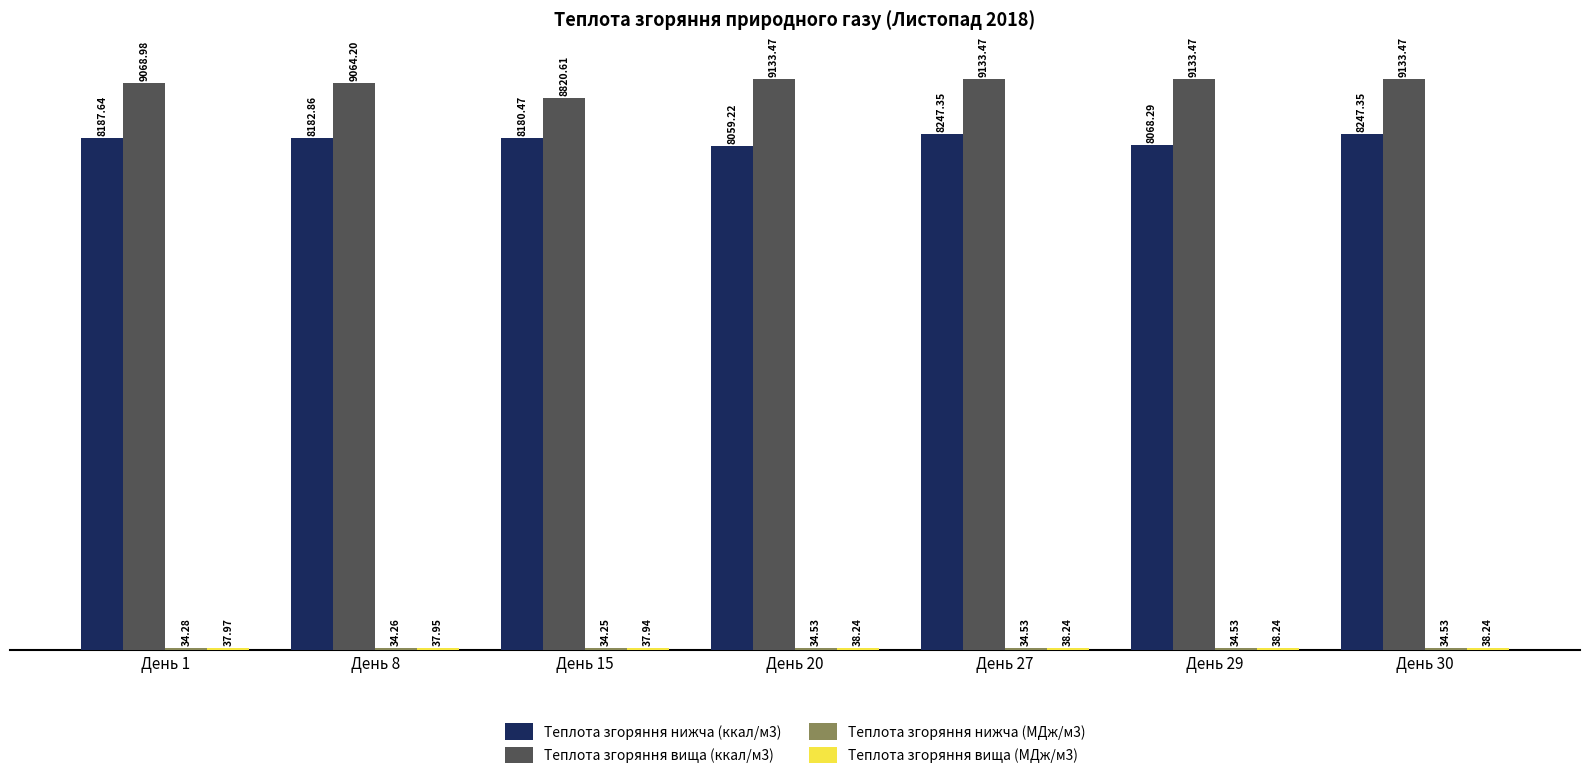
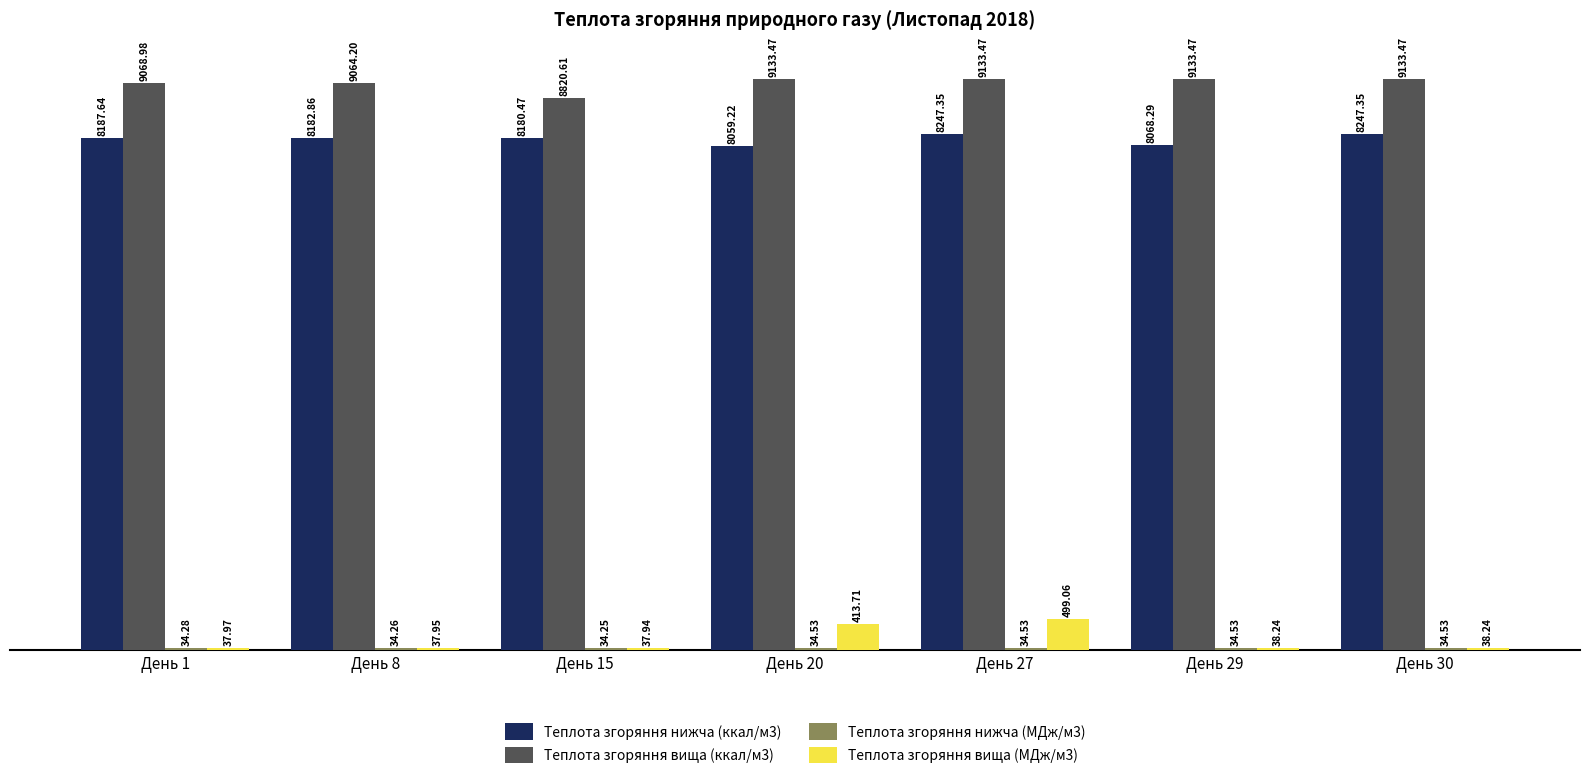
Теплота згоряння вища (МДж/м3), День 20: 38.24 -> 413.71
Теплота згоряння вища (МДж/м3), День 27: 38.24 -> 499.06
